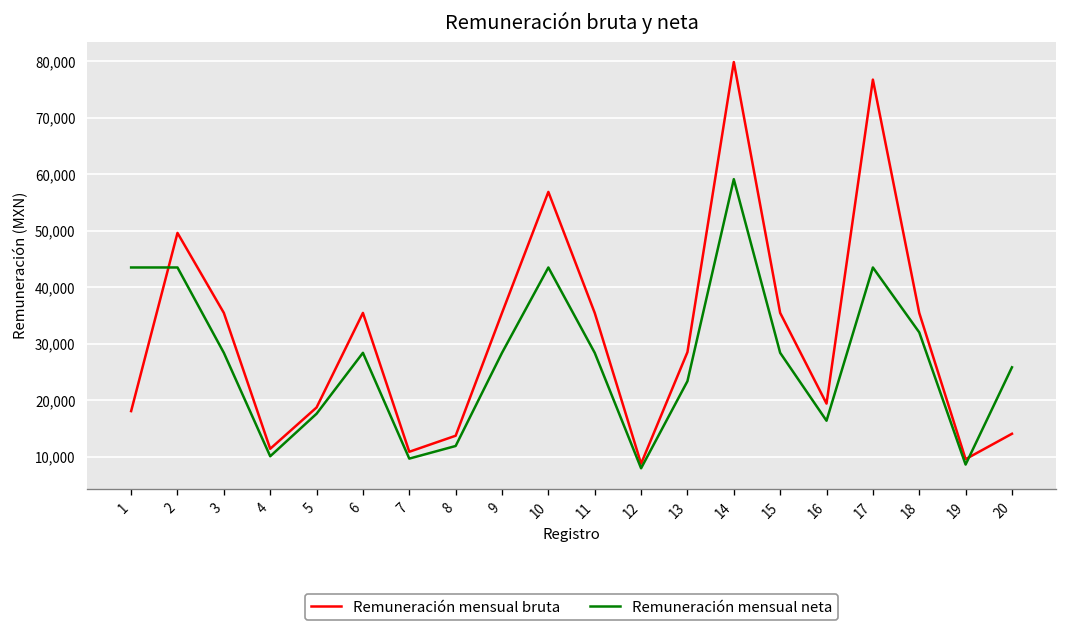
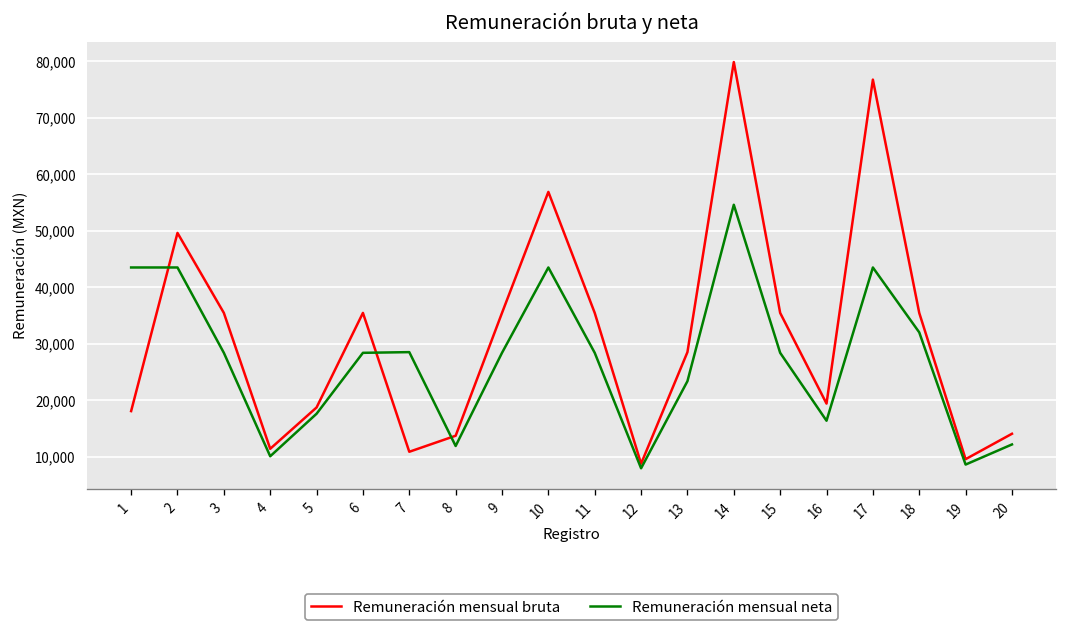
Remuneración mensual neta, 7: 10,000 -> 28,000
Remuneración mensual neta, 14: 59,000 -> 55,000
Remuneración mensual neta, 20: 26,000 -> 12,000
